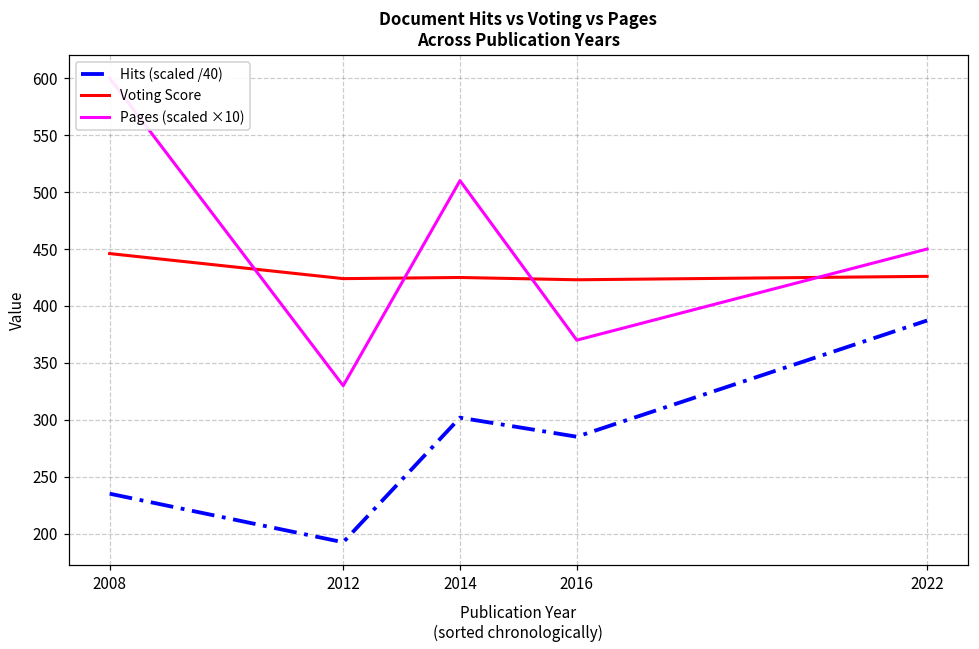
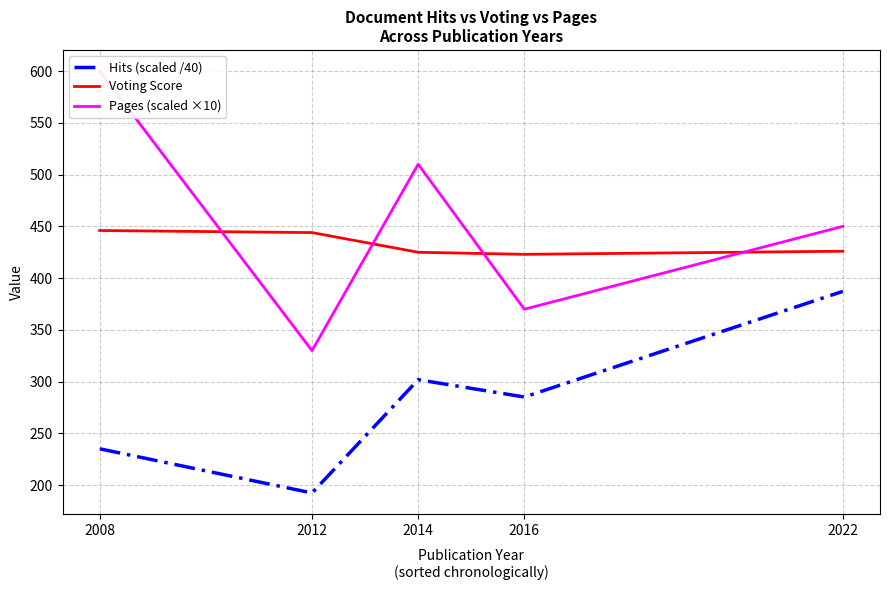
Voting Score, 2012: 424 -> 444
